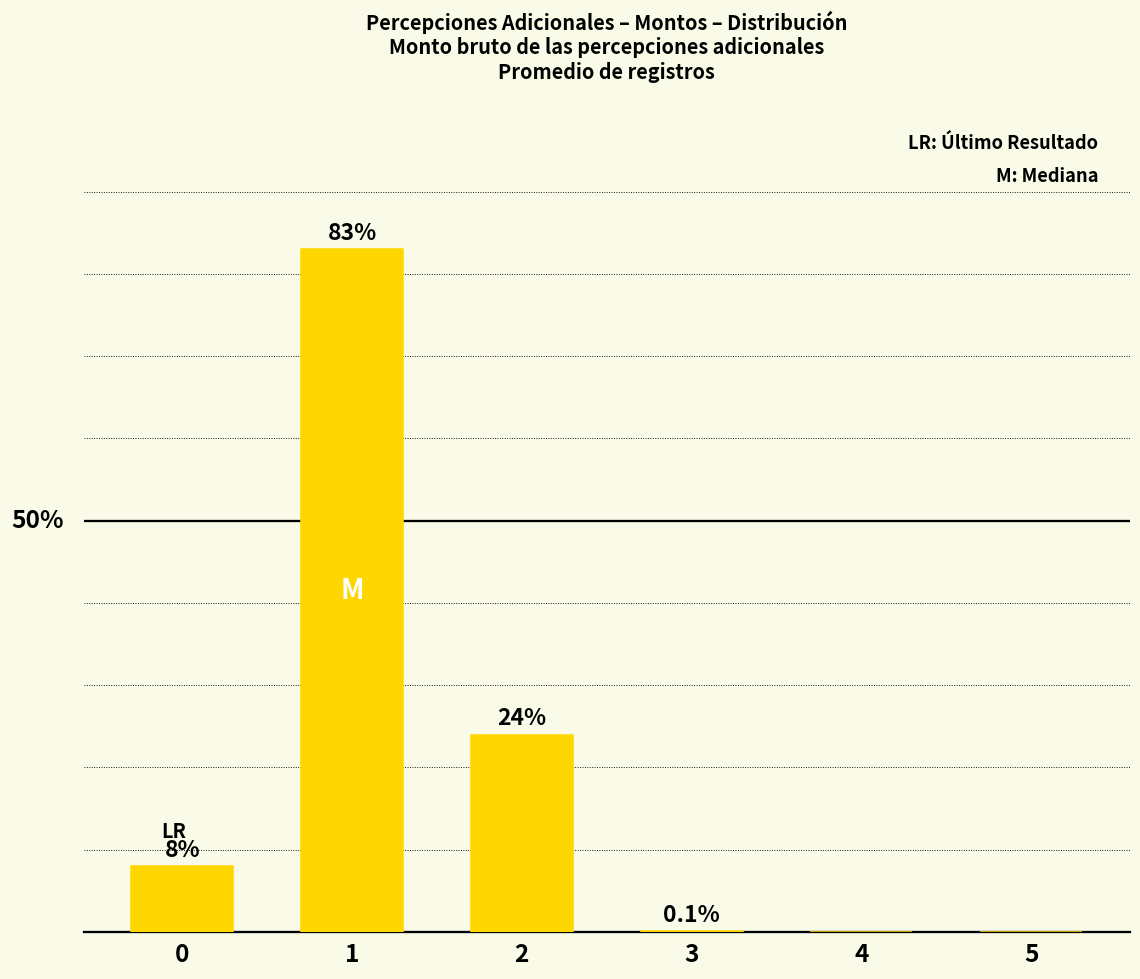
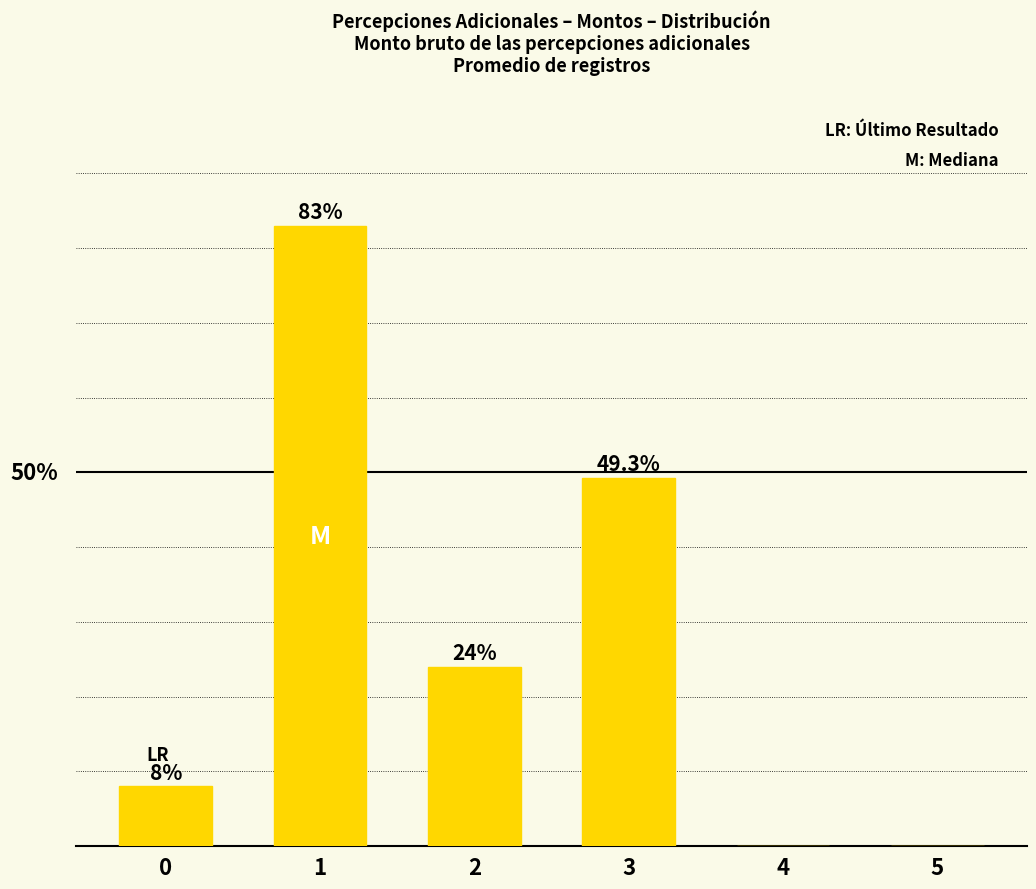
3: 0.1% -> 49.3%
